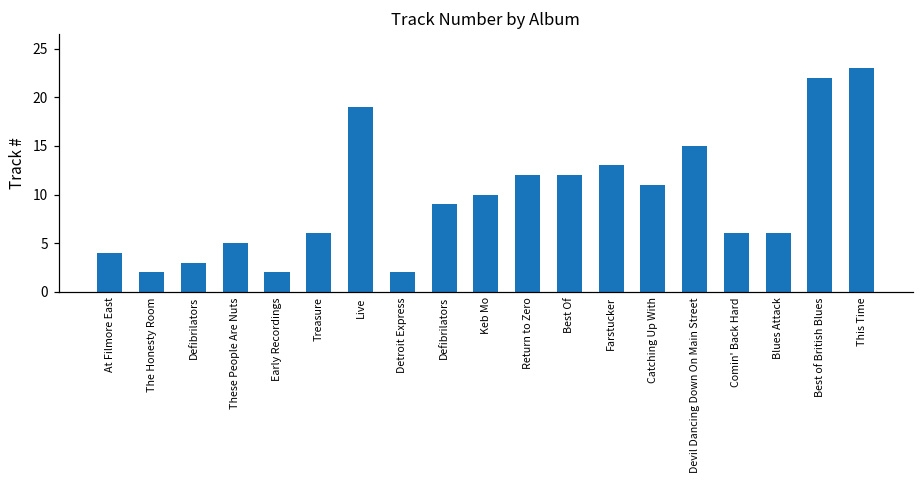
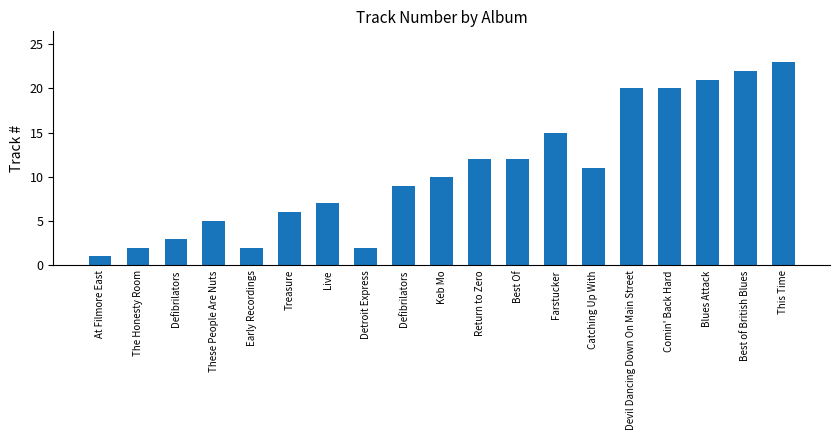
At Filmore East: 4 -> 1
Live: 19 -> 7
Farstucker: 13 -> 15
Devil Dancing Down On Main Street: 15 -> 20
Comin' Back Hard: 6 -> 20
Blues Attack: 6 -> 21
